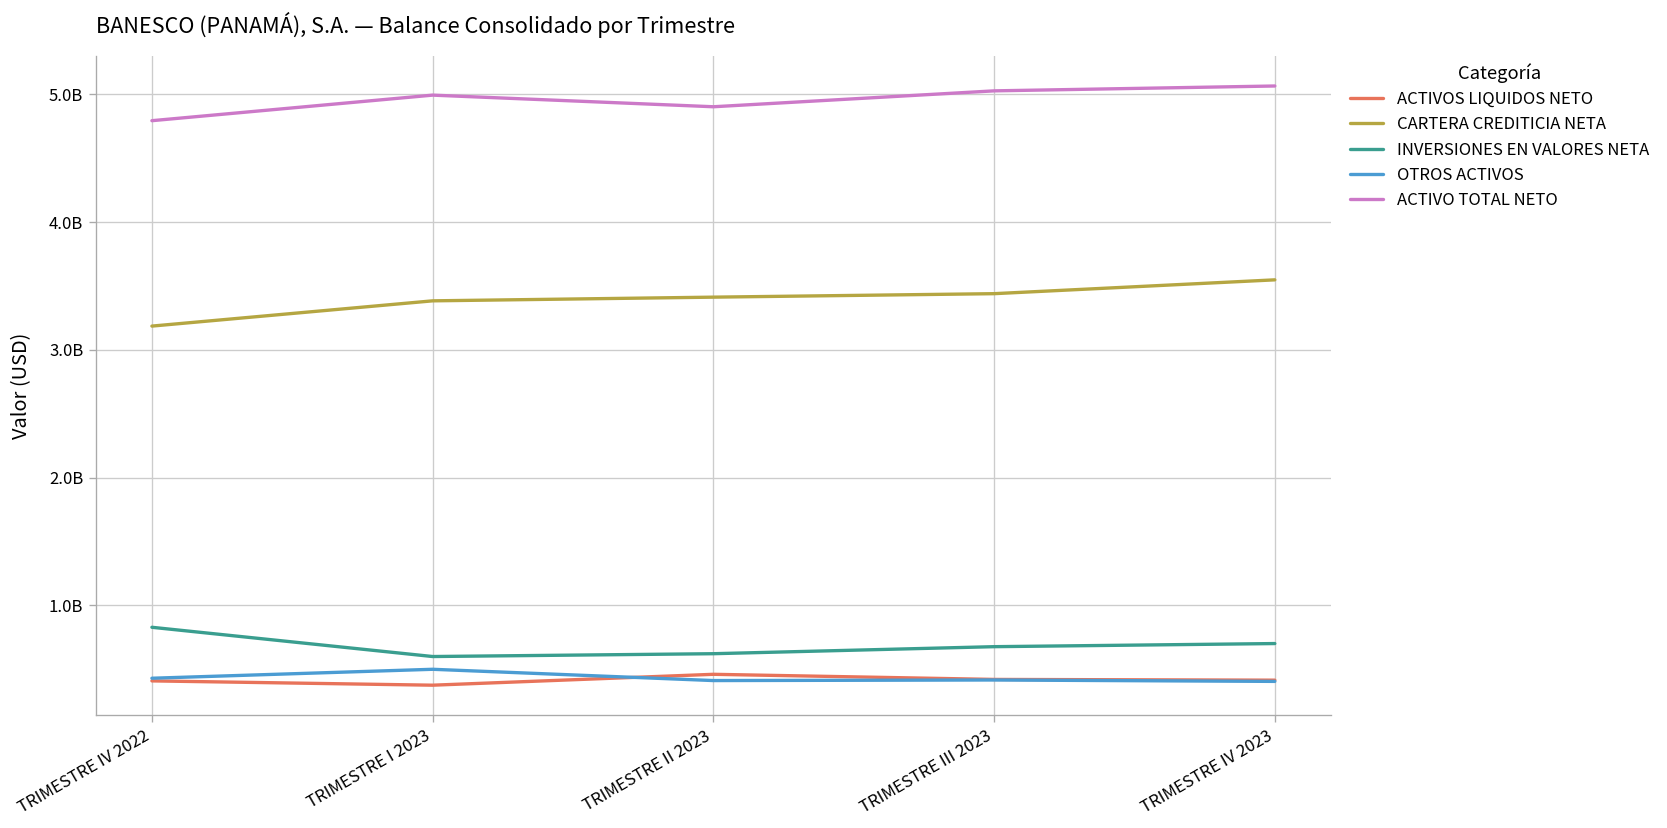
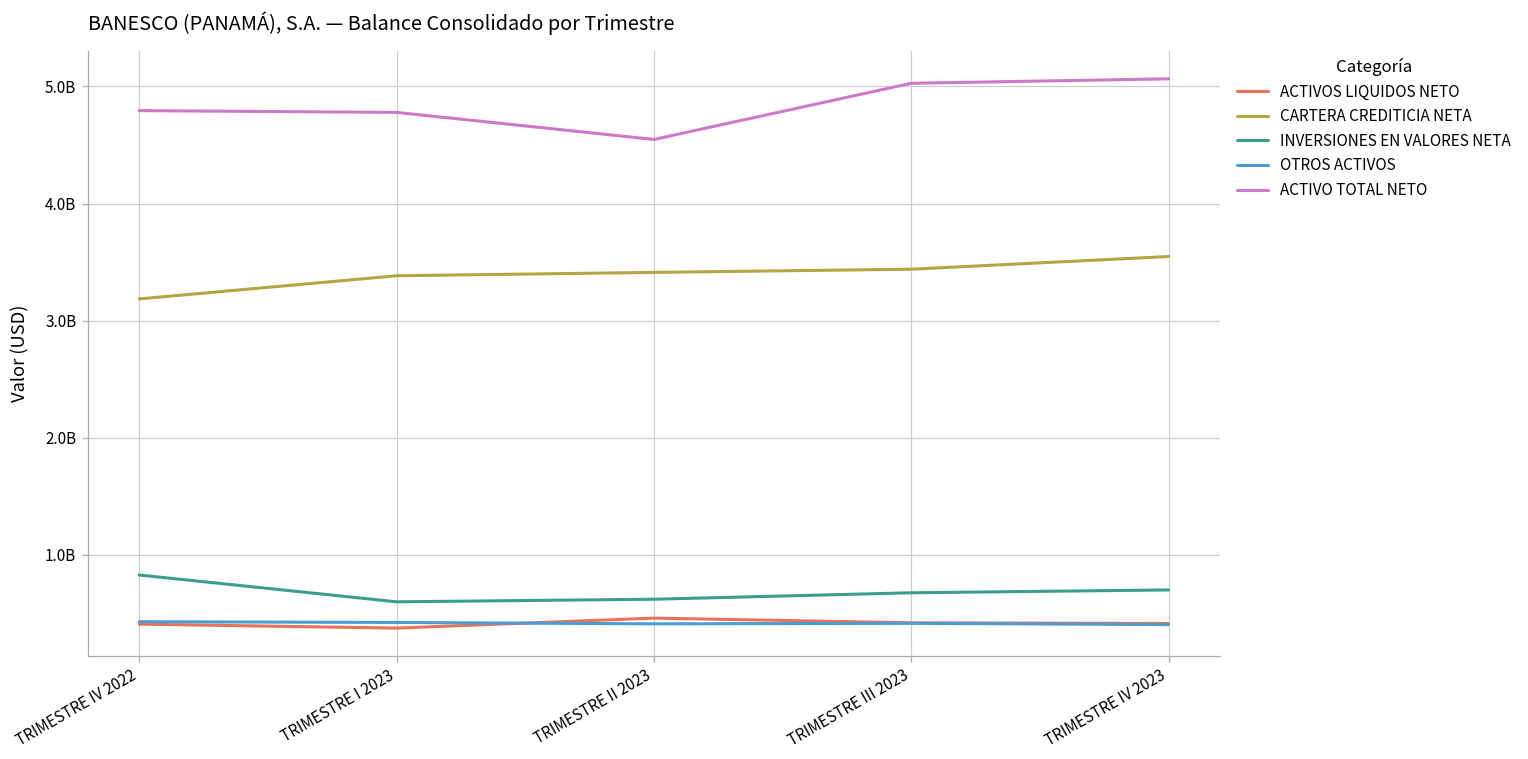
OTROS ACTIVOS, TRIMESTRE I 2023: 500000000 -> 420000000
ACTIVO TOTAL NETO, TRIMESTRE I 2023: 4990000000 -> 4780000000
ACTIVO TOTAL NETO, TRIMESTRE II 2023: 4900000000 -> 4550000000
